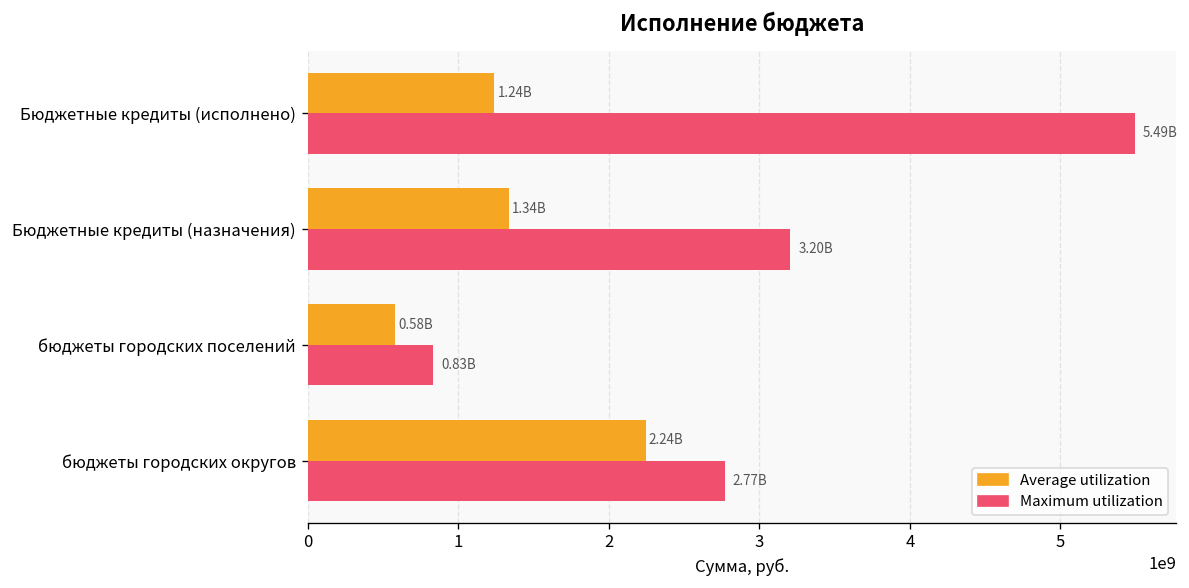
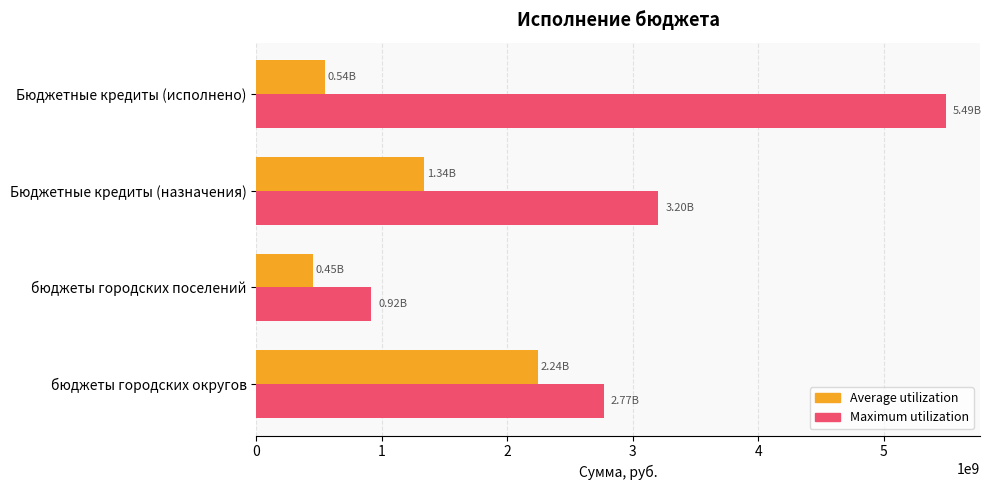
Average utilization, Бюджетные кредиты (исполнено): 1.24B -> 0.54B
Average utilization, бюджеты городских поселений: 0.58B -> 0.45B
Maximum utilization, бюджеты городских поселений: 0.83B -> 0.92B
